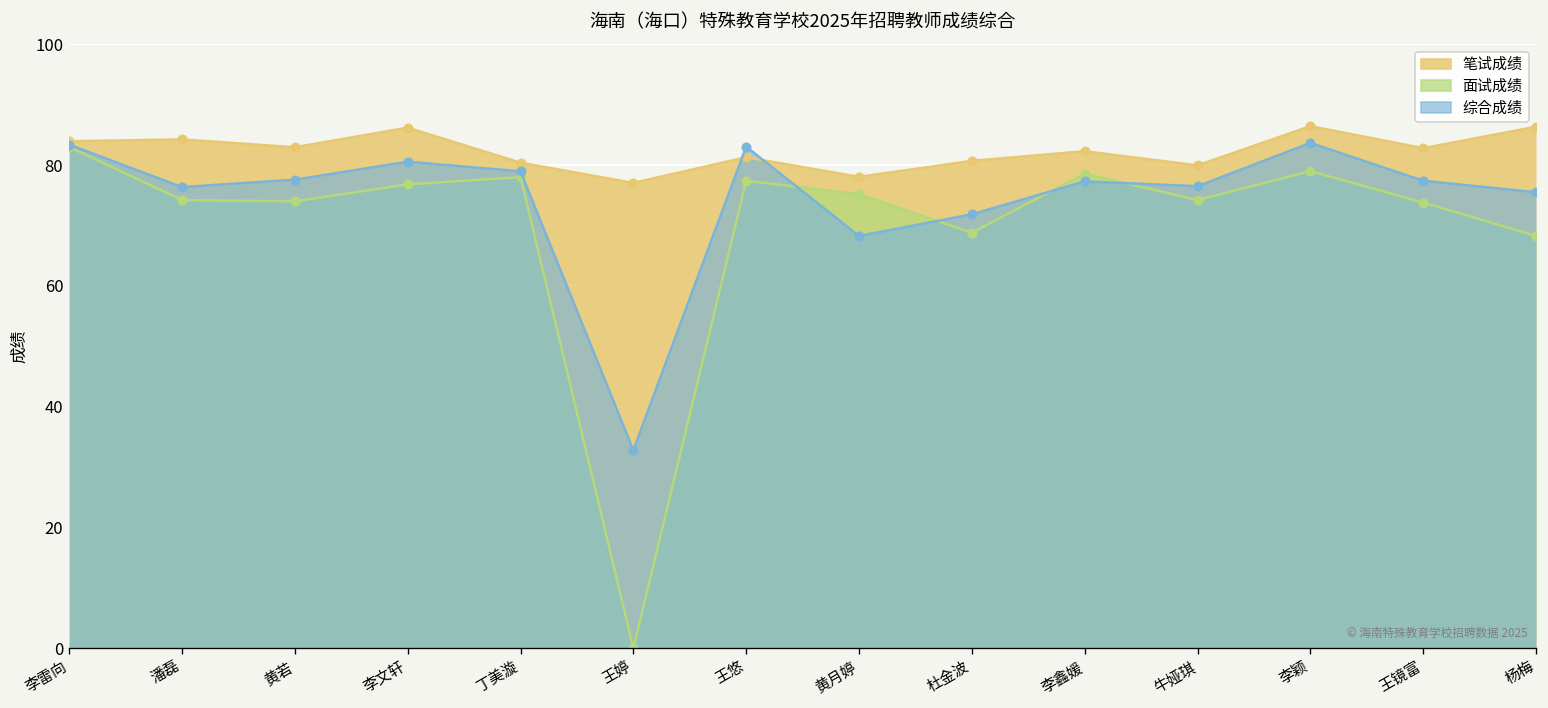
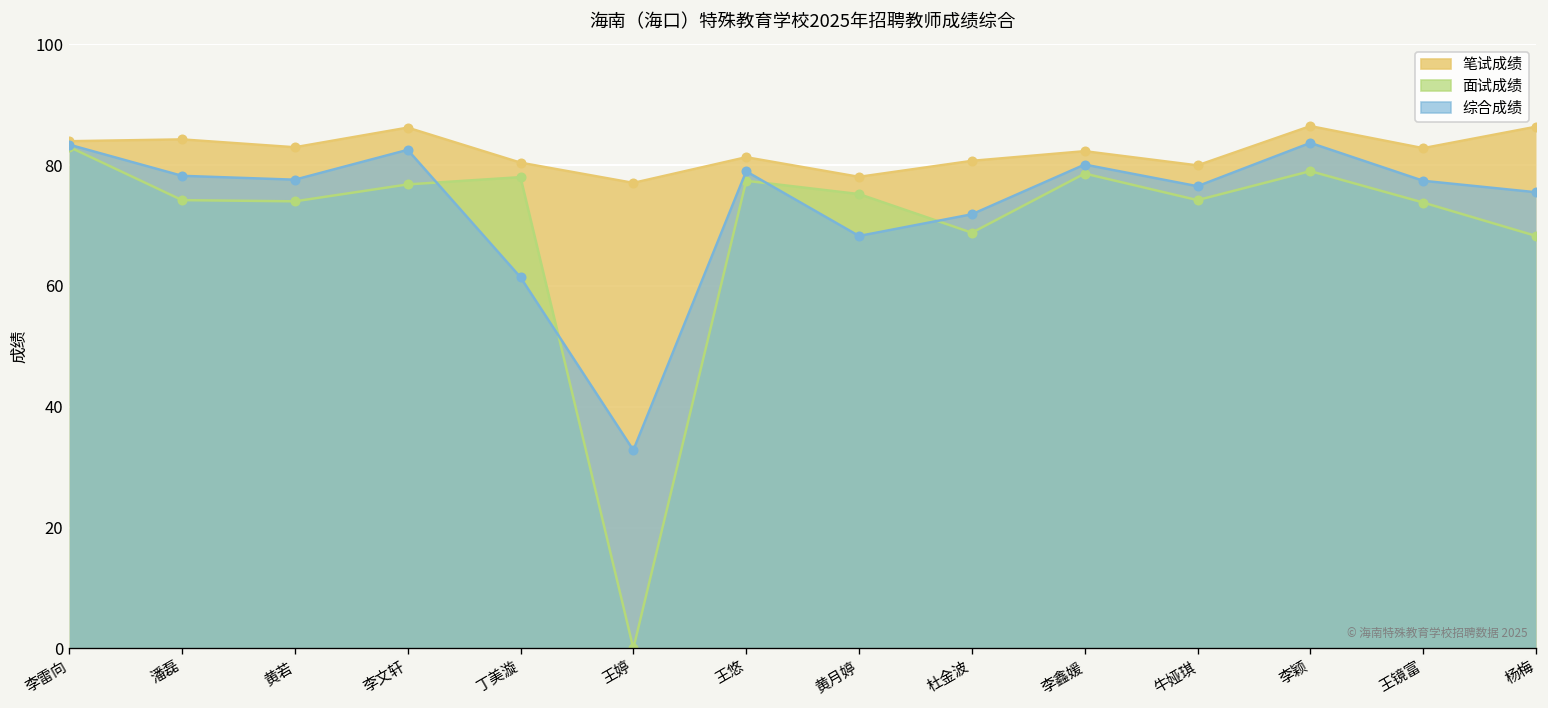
综合成绩, 潘磊: 76 -> 78
综合成绩, 李文轩: 81 -> 83
综合成绩, 丁美漩: 79 -> 61
综合成绩, 王悠: 83 -> 79
综合成绩, 李鑫媛: 77 -> 80
